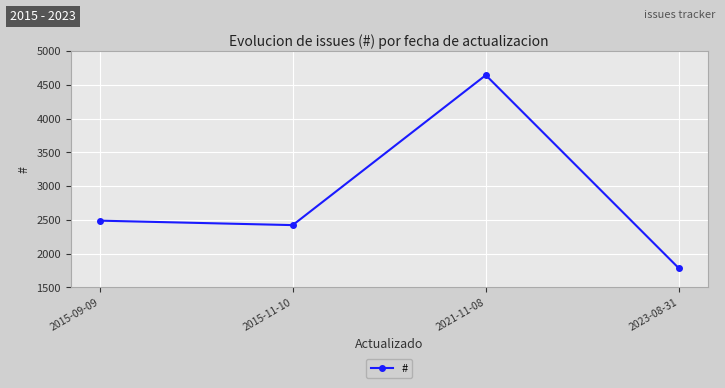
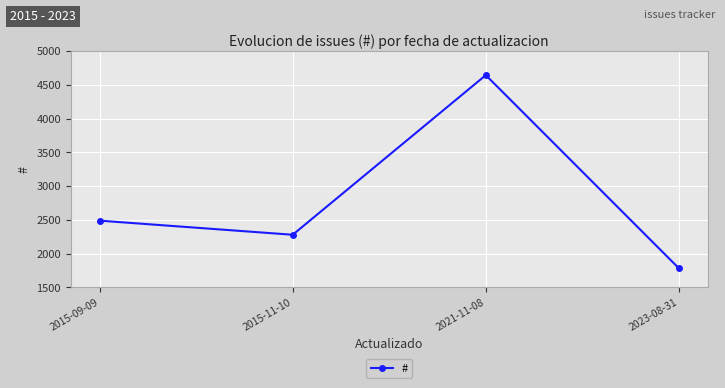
2015-11-10: 2400 -> 2300
